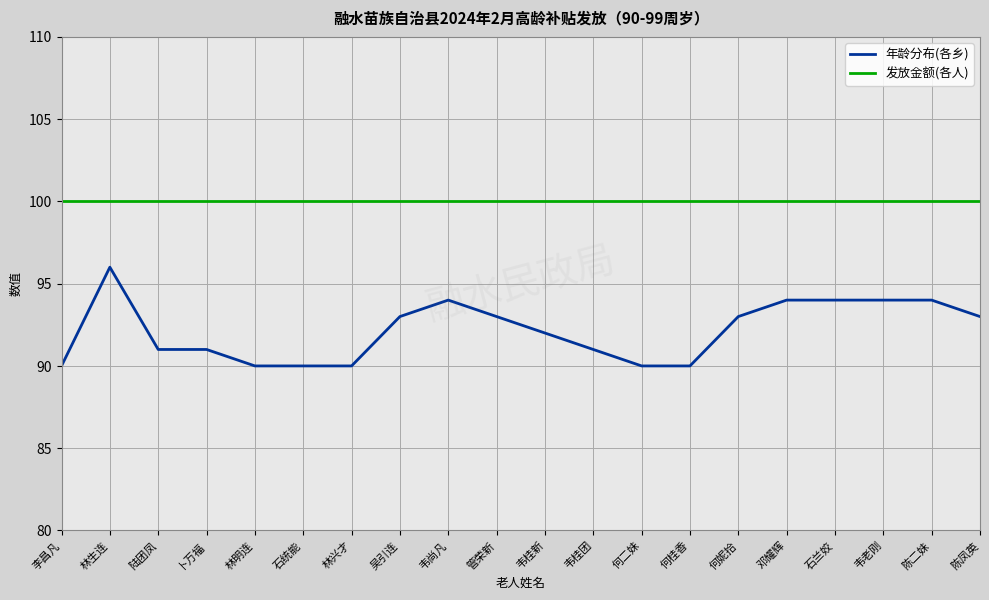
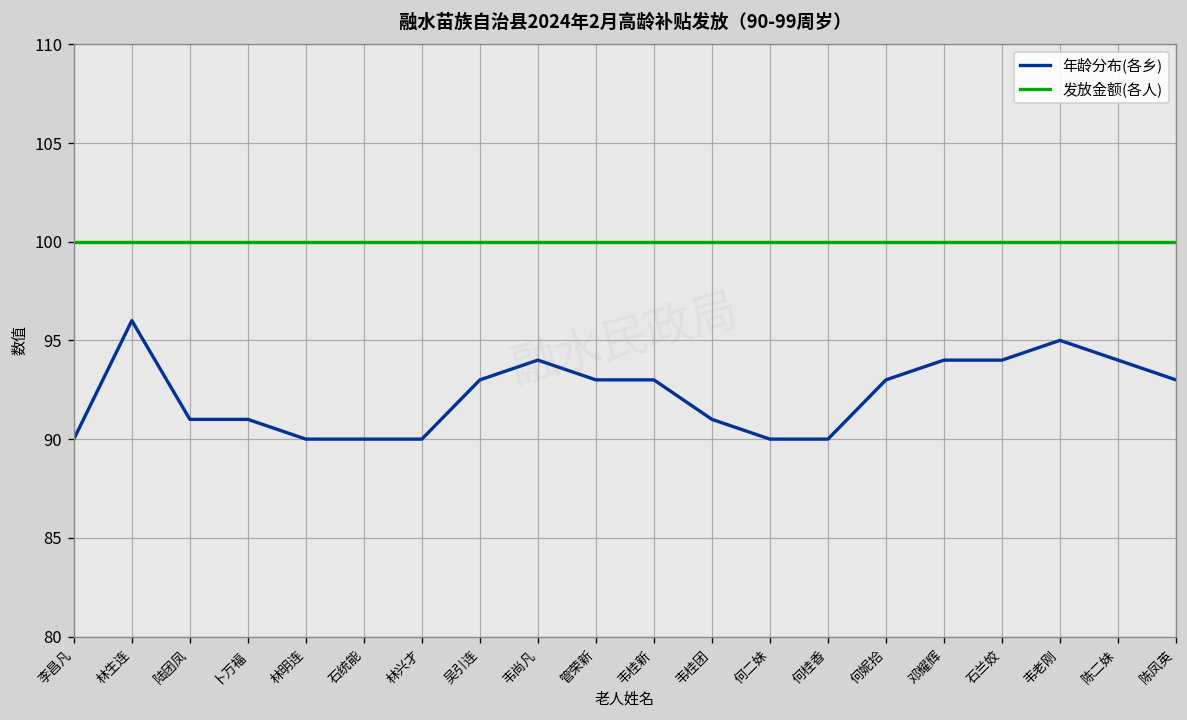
年龄分布(各乡), 韦桂新: 92 -> 93
年龄分布(各乡), 韦老刚: 94 -> 95
